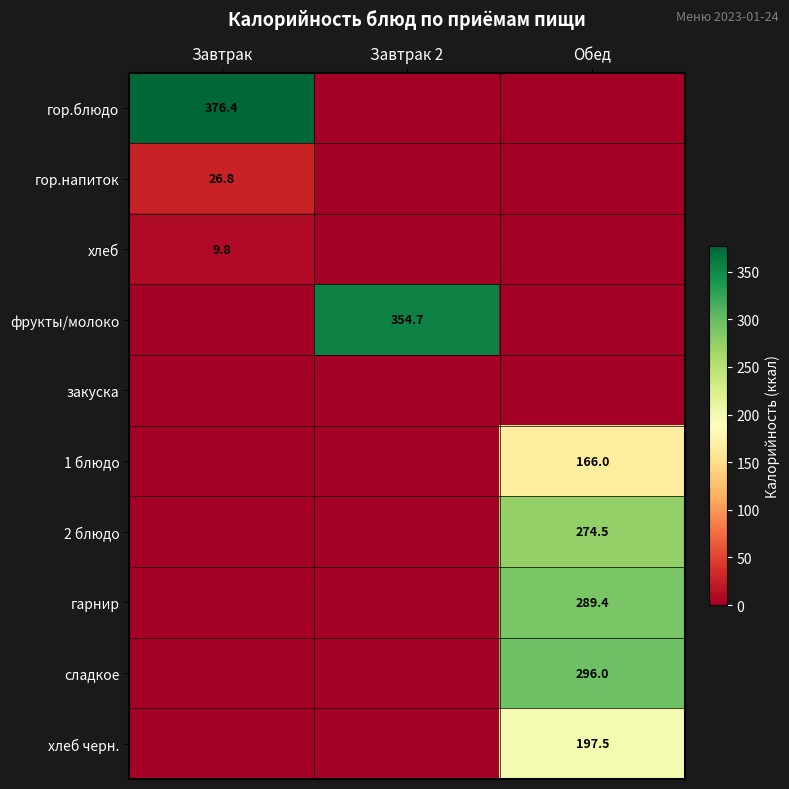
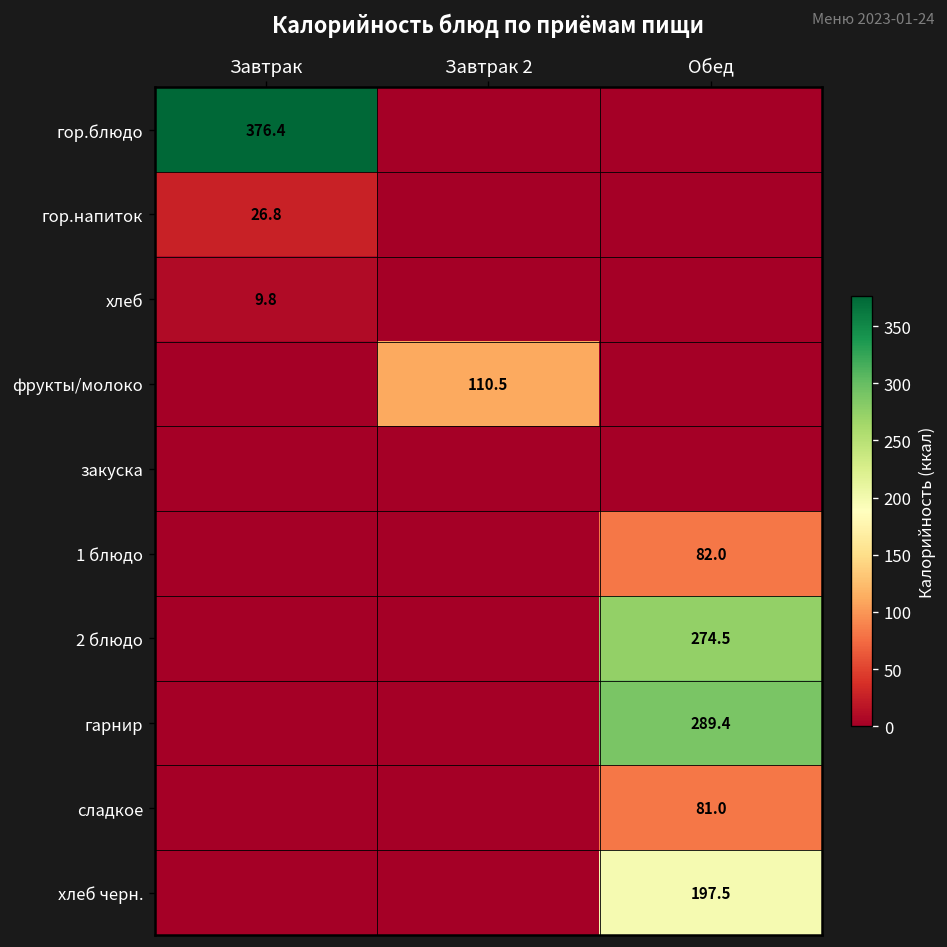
фрукты/молоко, Завтрак 2: 354.7 -> 110.5
1 блюдо, Обед: 166.0 -> 82.0
сладкое, Обед: 296.0 -> 81.0
